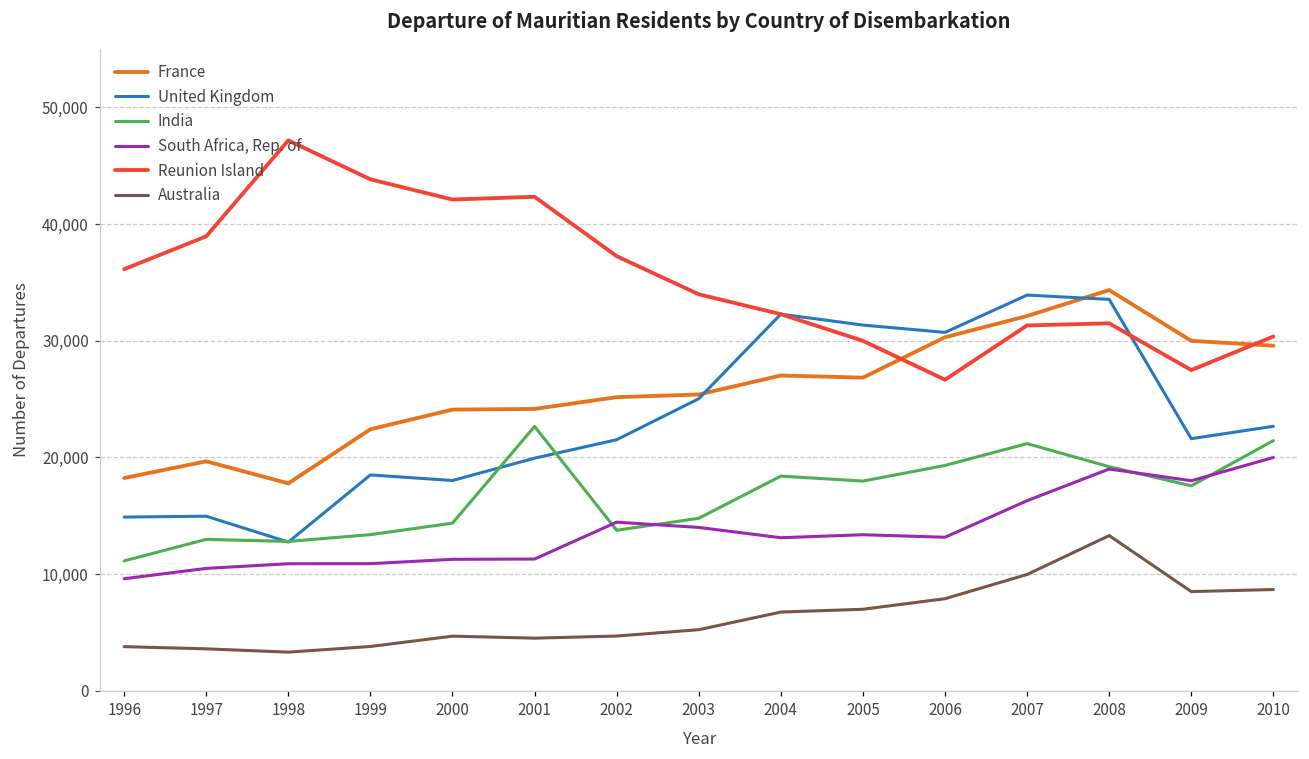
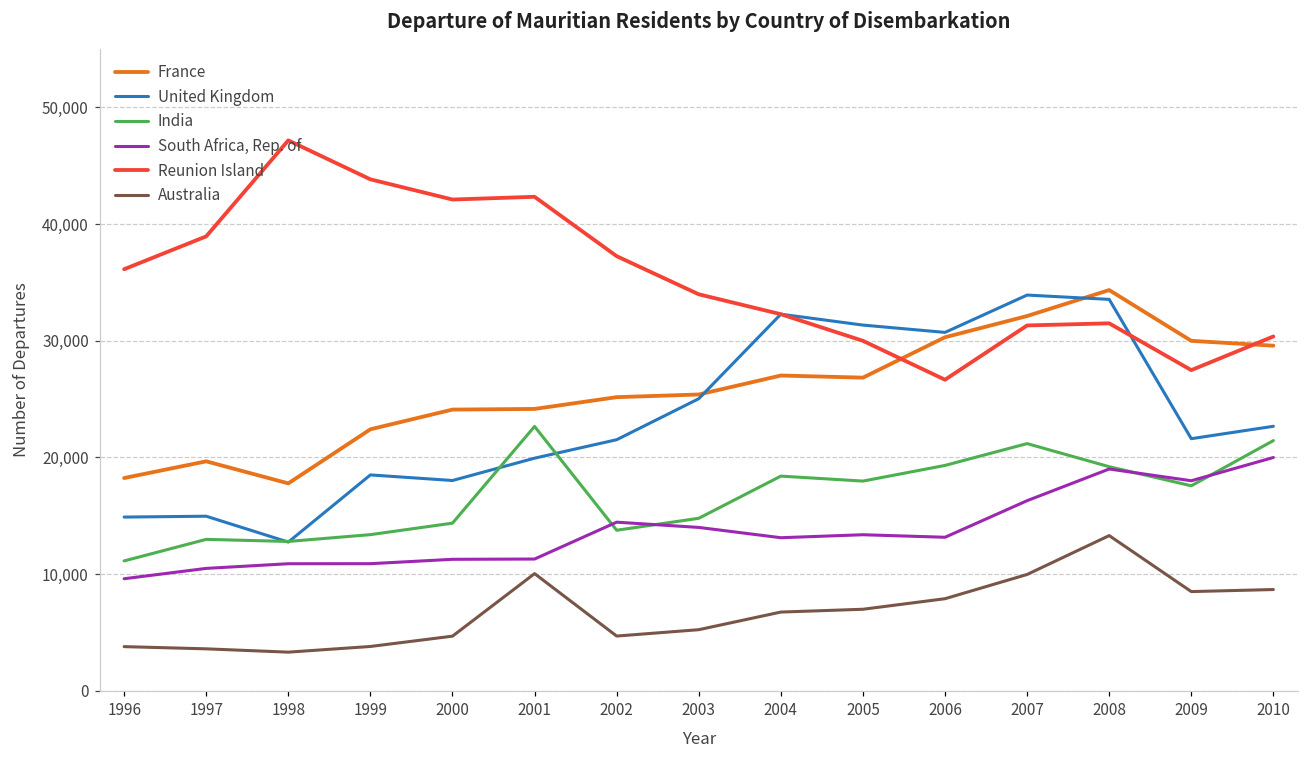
Australia, 2001: 4,500 -> 10,100
